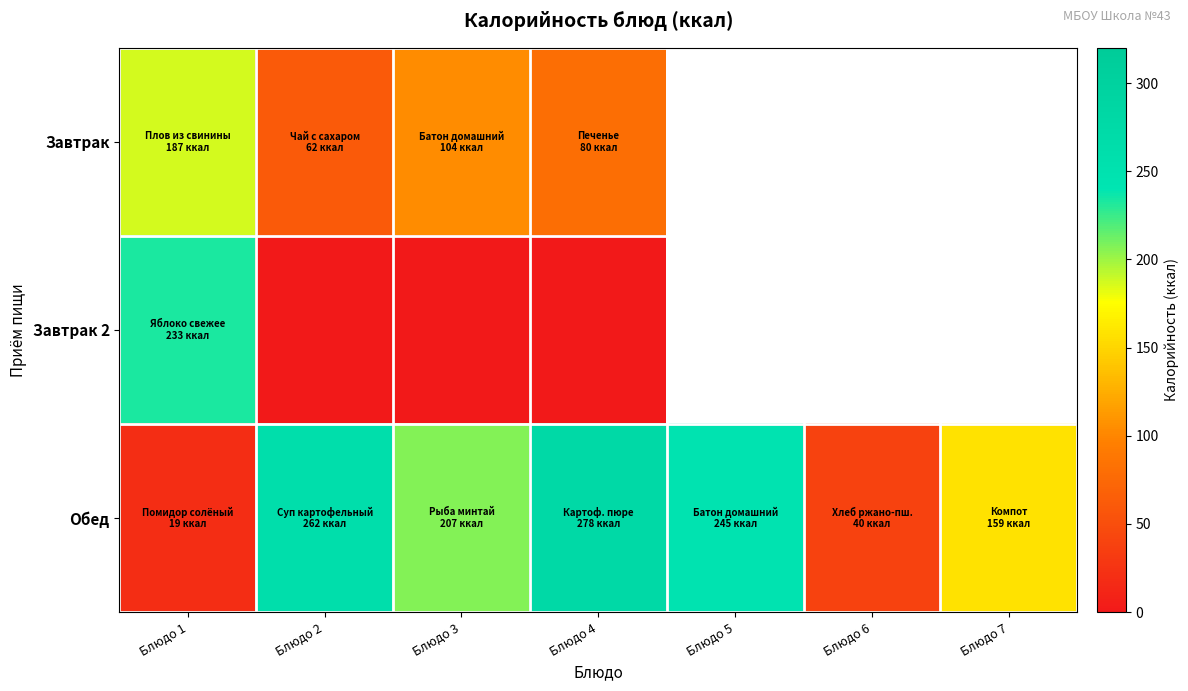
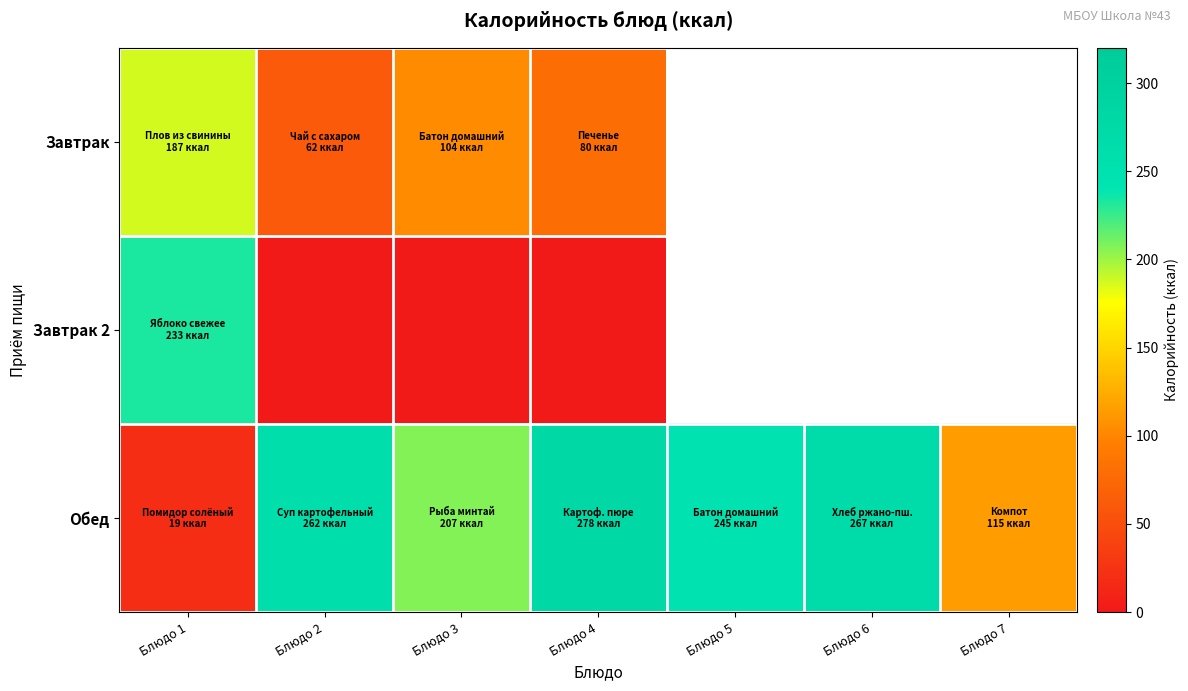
Обед, Блюдо 6: 40 -> 267
Обед, Блюдо 7: 159 -> 115
